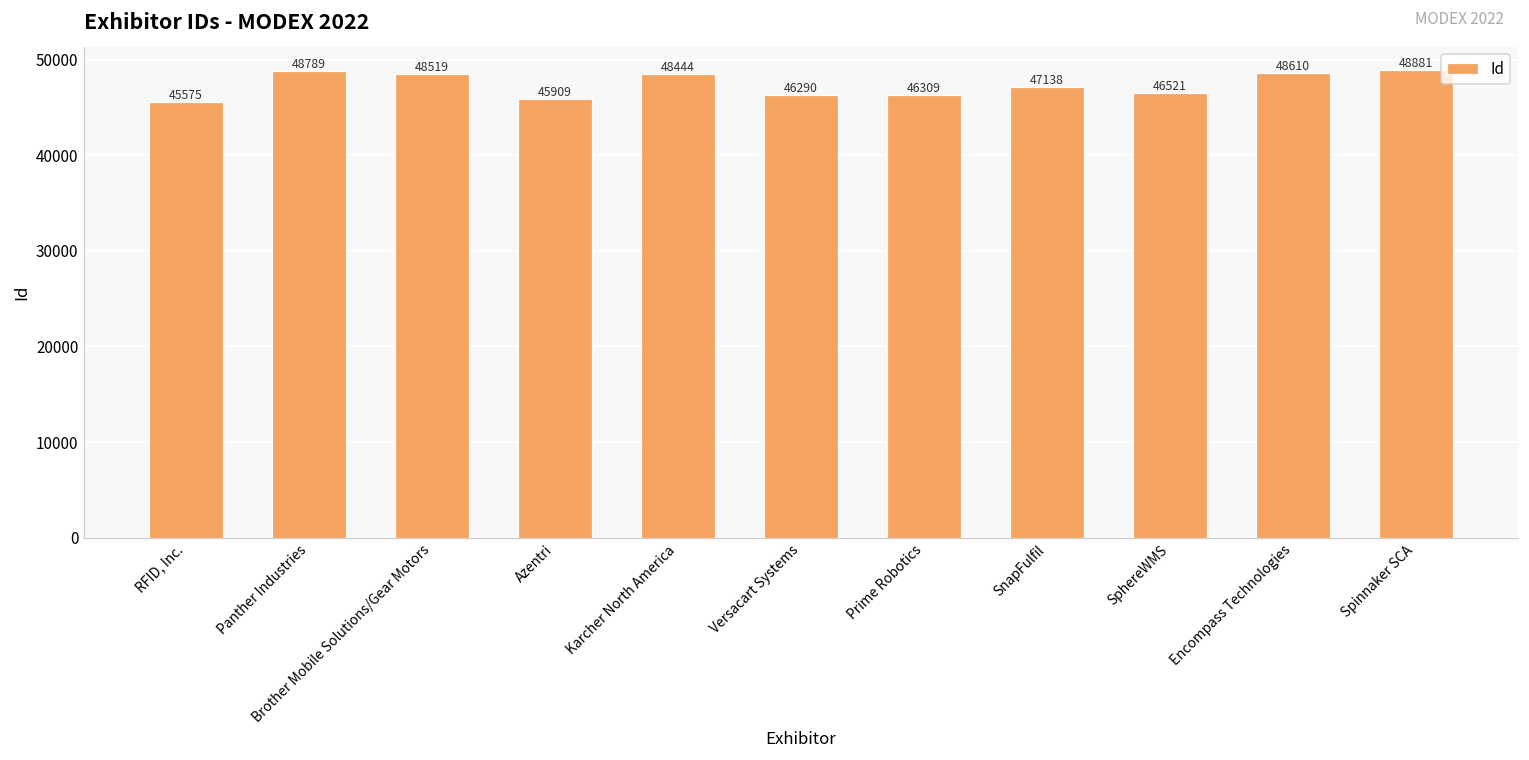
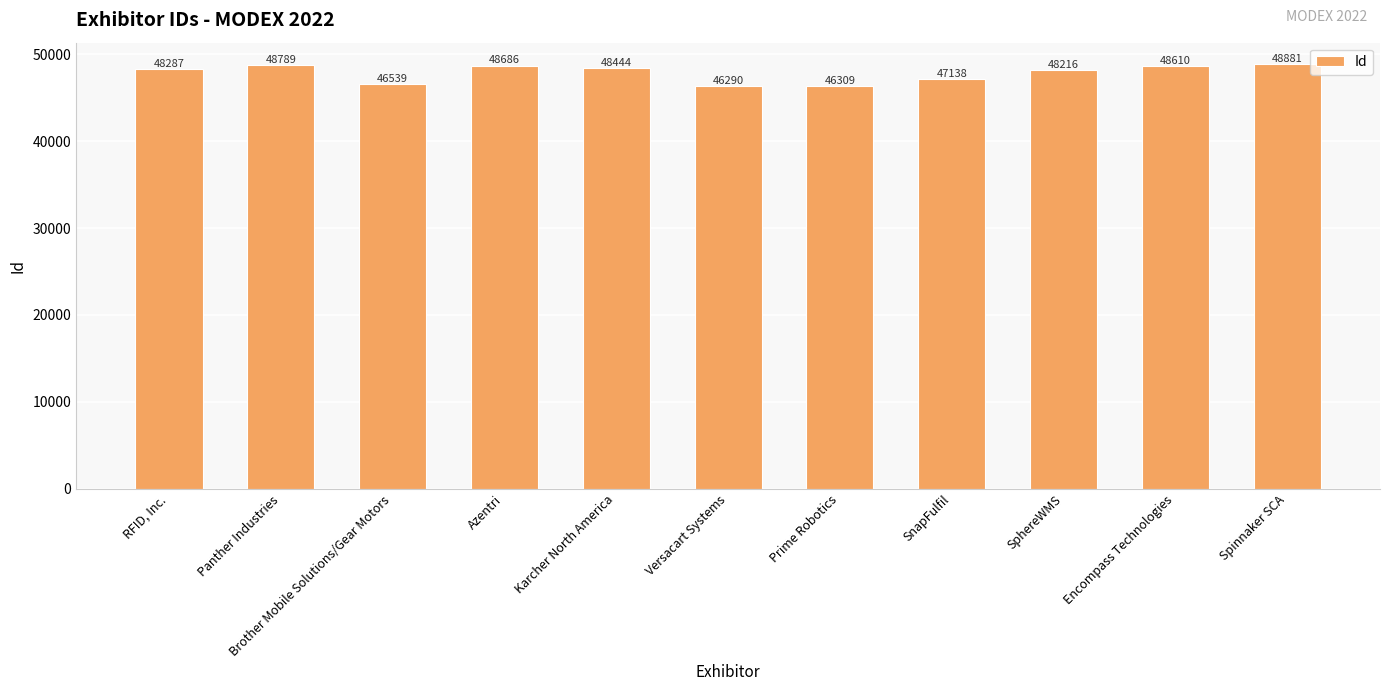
RFID, Inc.: 45575 -> 48287
Brother Mobile Solutions/Gear Motors: 48519 -> 46539
Azentri: 45909 -> 48686
SphereWMS: 46521 -> 48216
